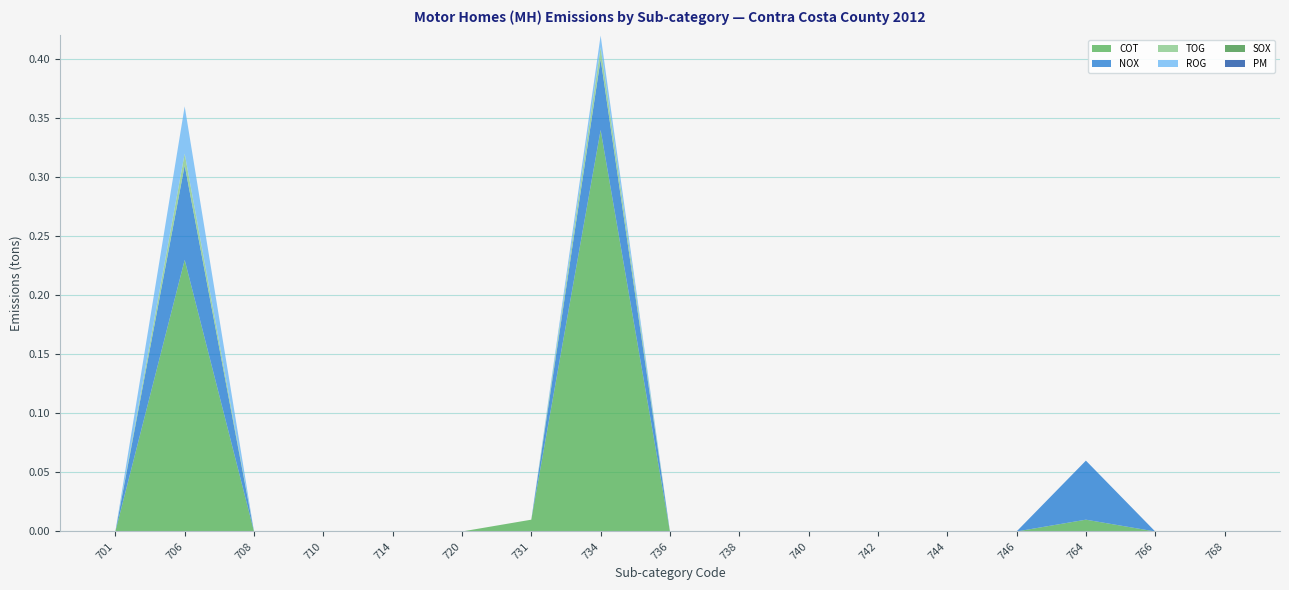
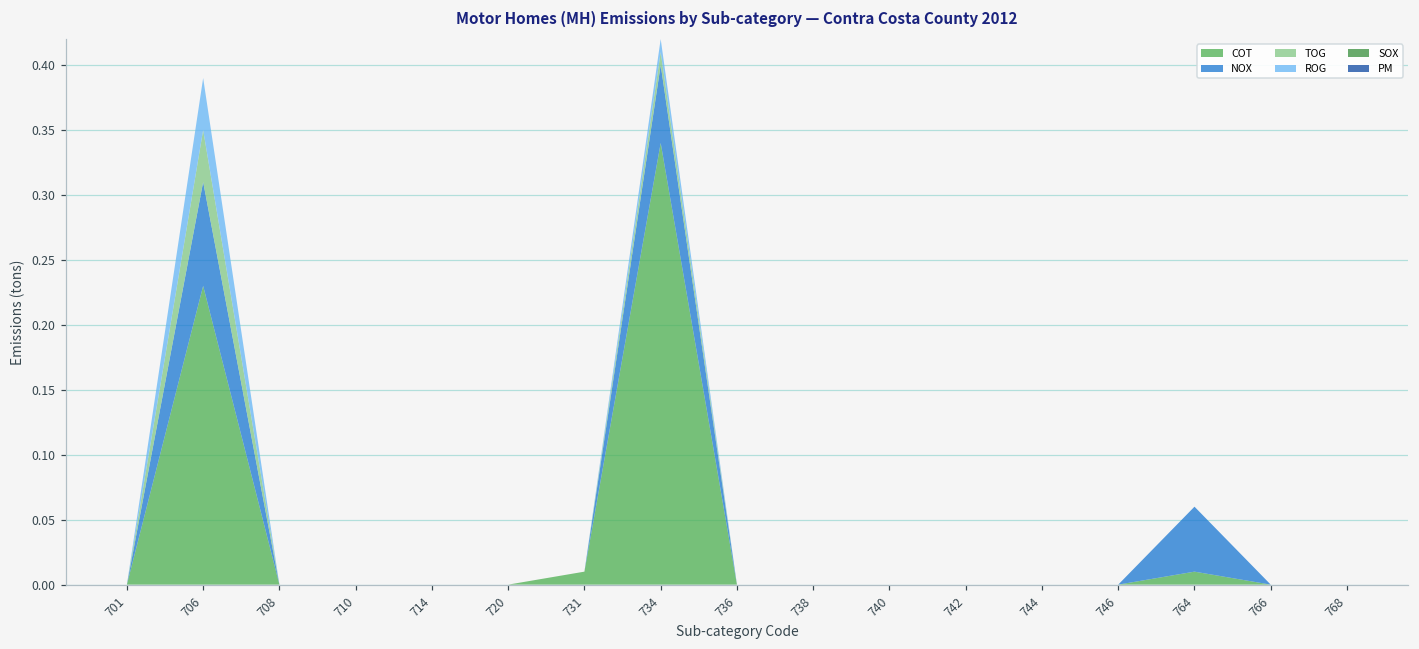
TOG, 706: 0.01 -> 0.04
